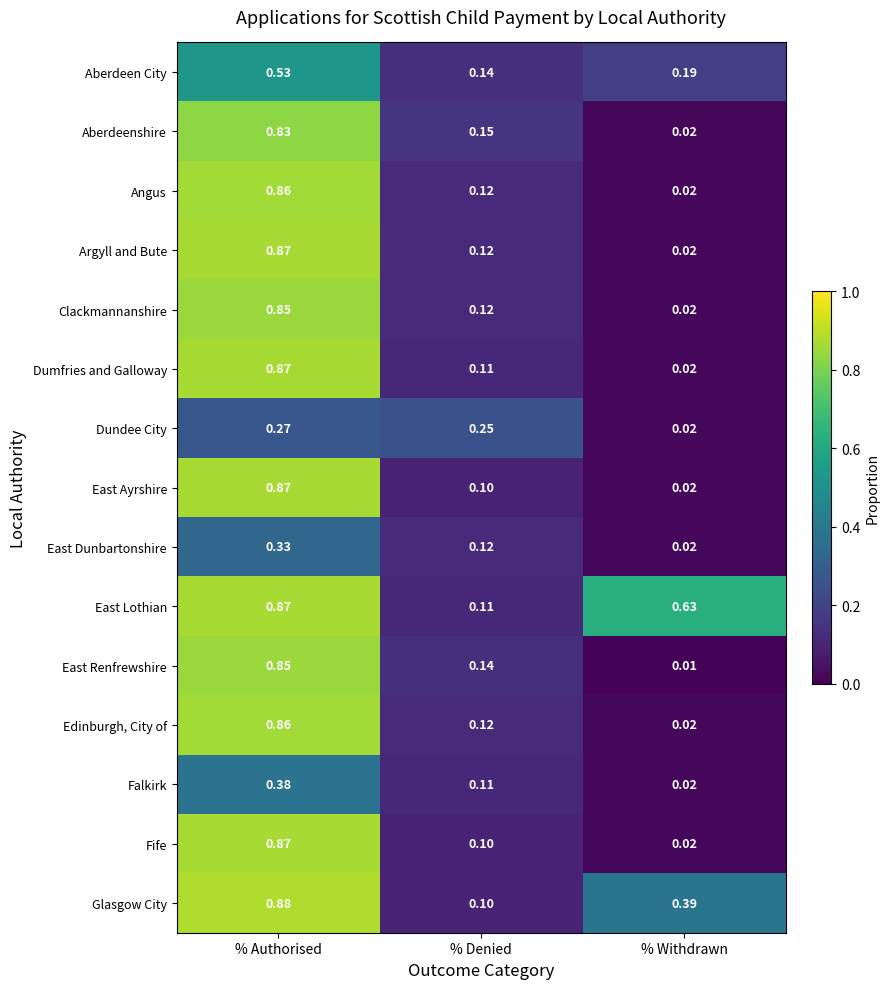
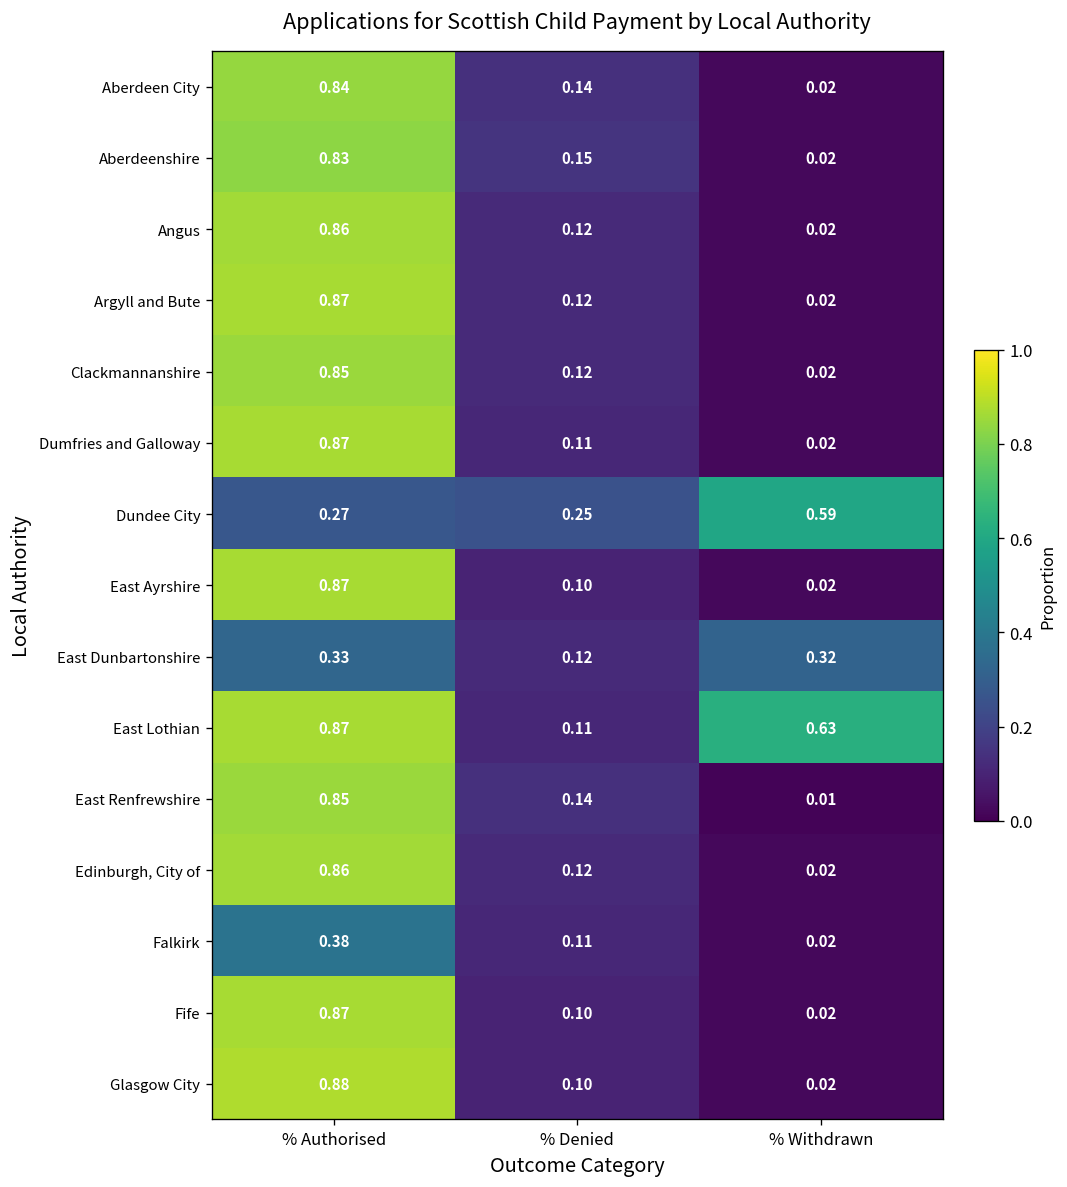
Aberdeen City, % Authorised: 0.53 -> 0.84
Aberdeen City, % Withdrawn: 0.19 -> 0.02
Dundee City, % Withdrawn: 0.02 -> 0.59
East Dunbartonshire, % Withdrawn: 0.02 -> 0.32
Glasgow City, % Withdrawn: 0.39 -> 0.02
